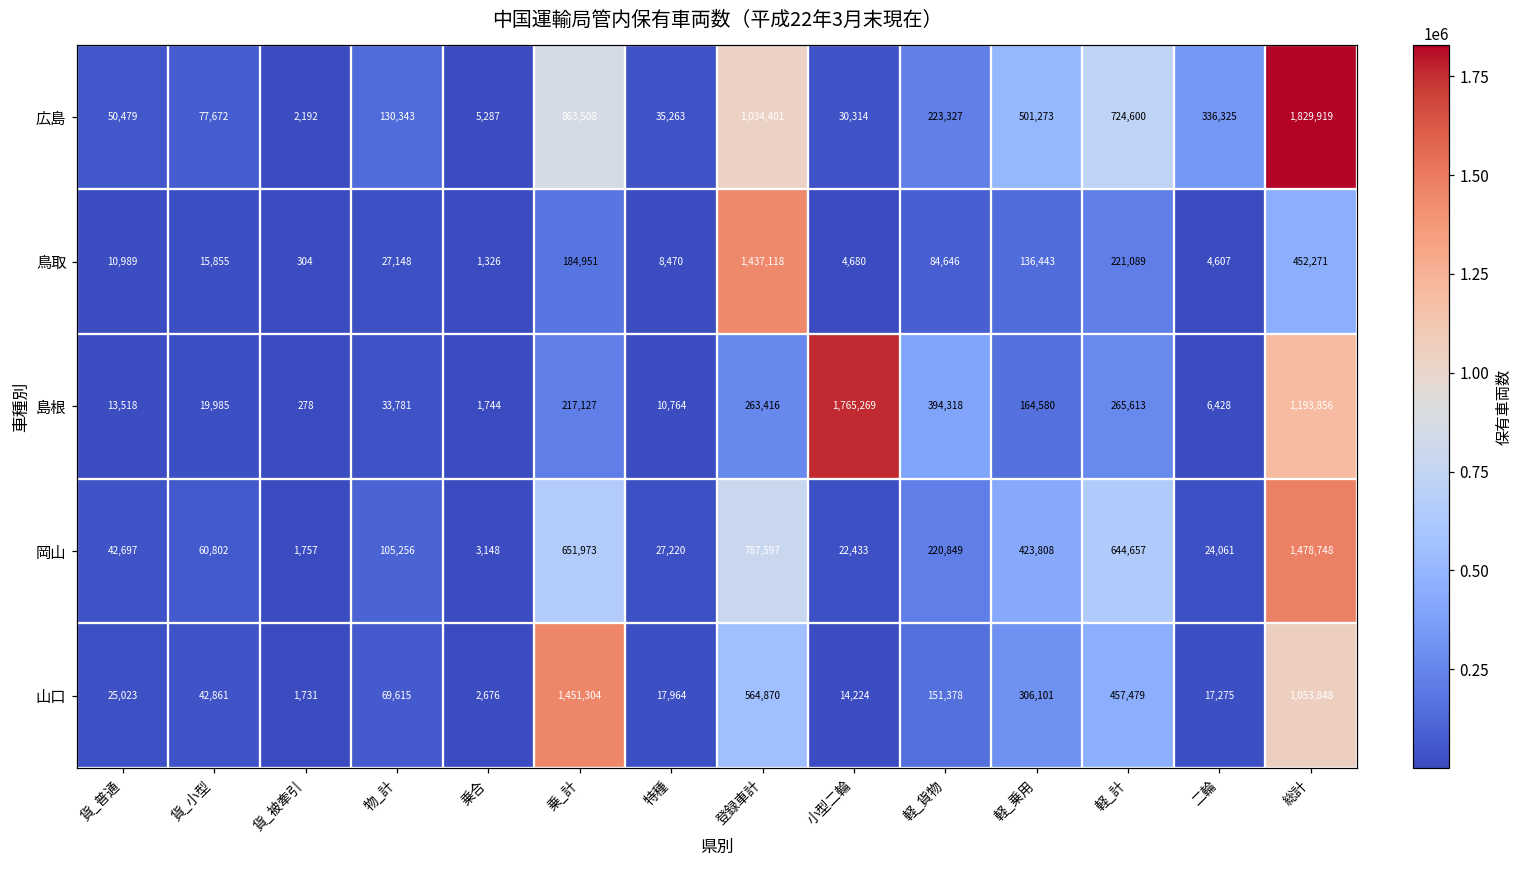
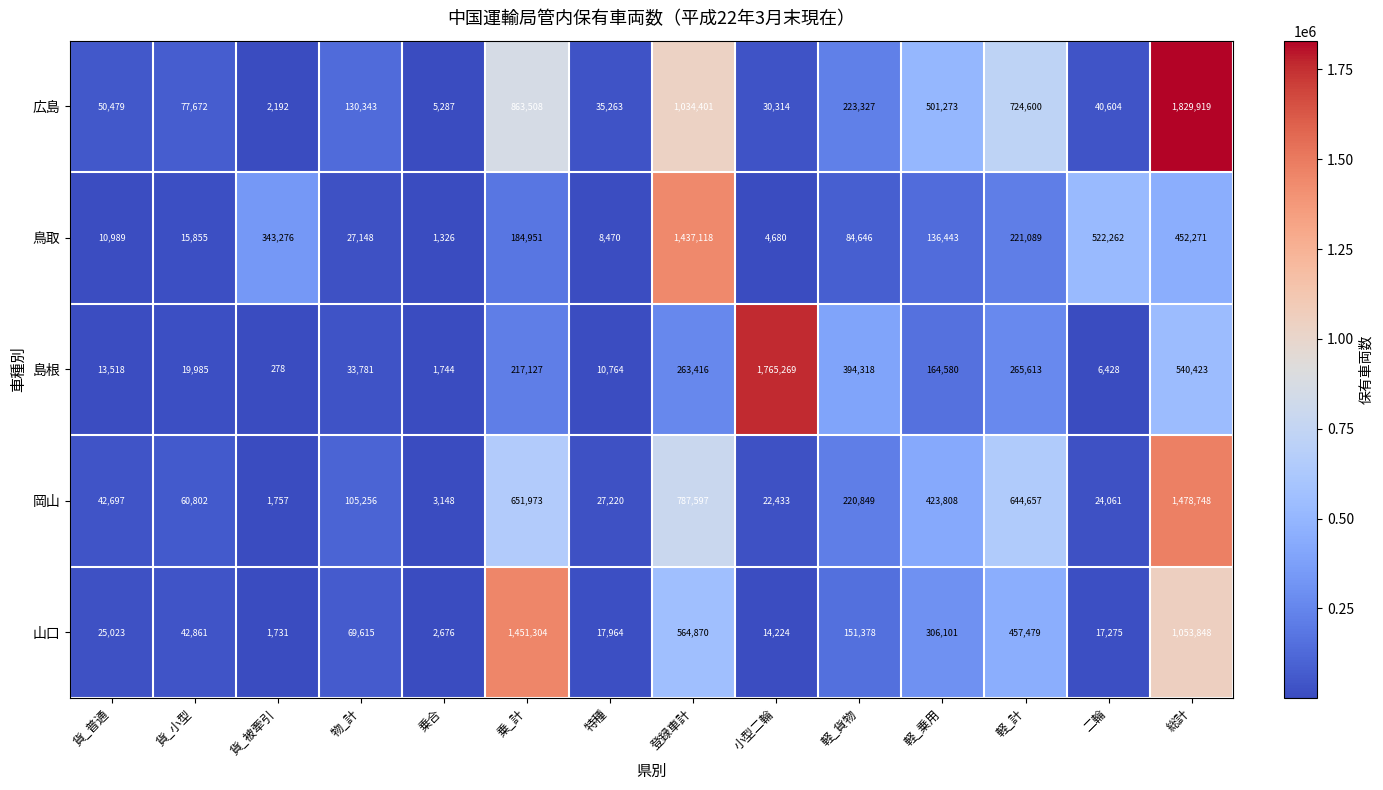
広島, 二輪: 336,325 -> 40,604
鳥取, 貨_被牽引: 304 -> 343,276
鳥取, 二輪: 4,607 -> 522,262
島根, 総計: 1,193,856 -> 540,423
